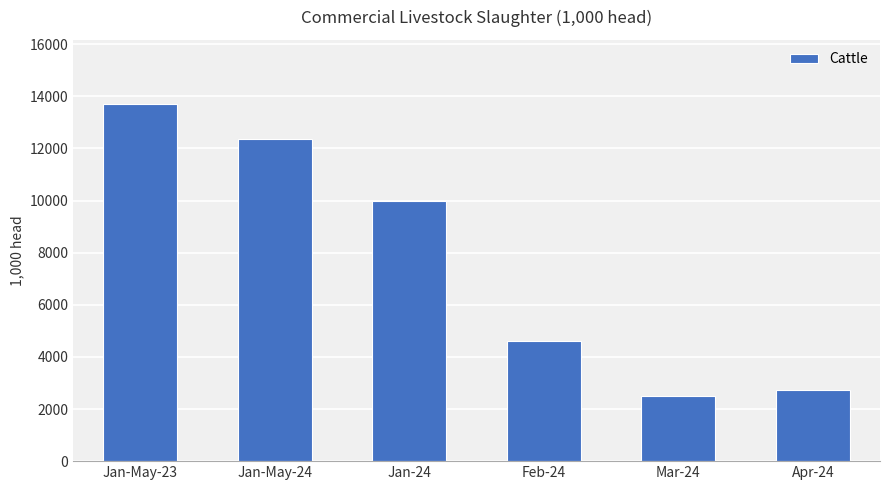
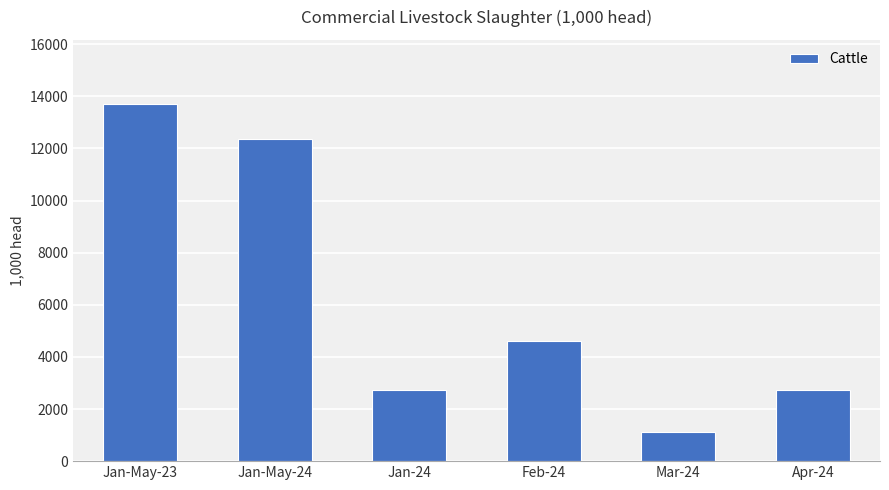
Jan-24: 10000 -> 2700
Mar-24: 2500 -> 1100
